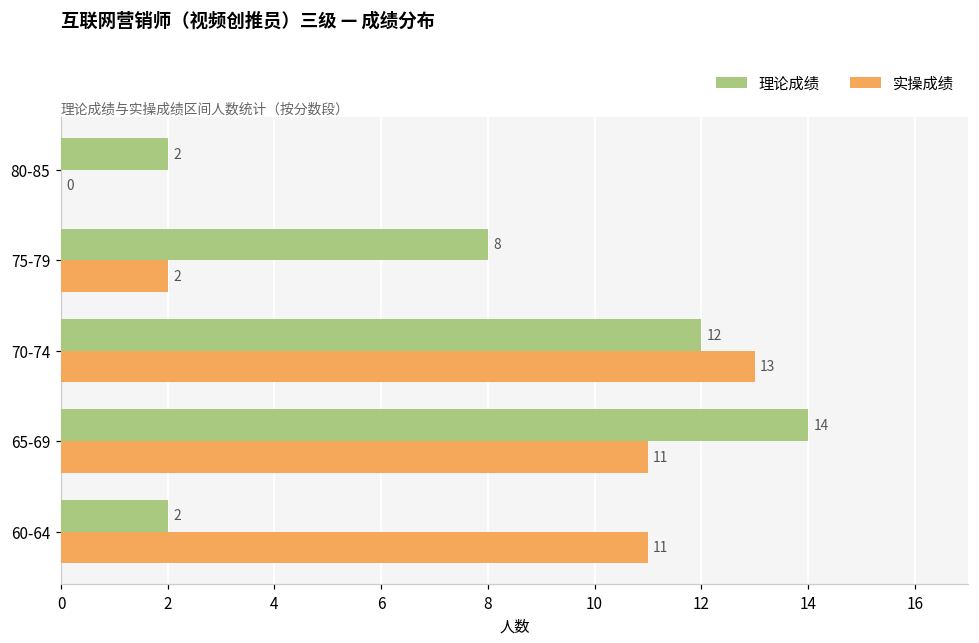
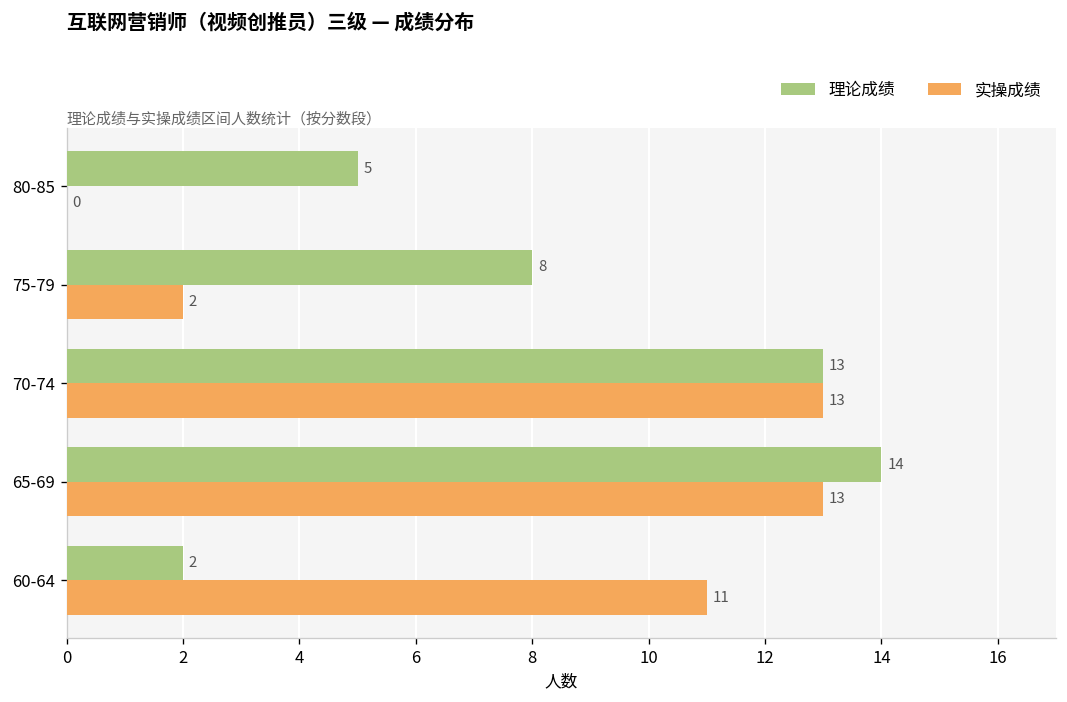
理论成绩, 80-85: 2 -> 5
理论成绩, 70-74: 12 -> 13
实操成绩, 65-69: 11 -> 13
